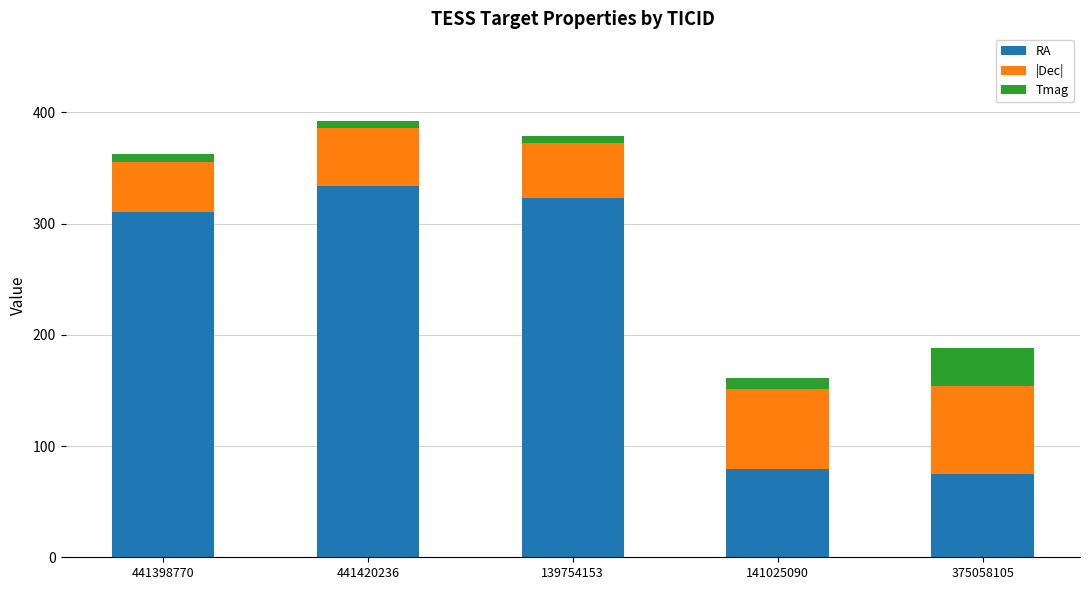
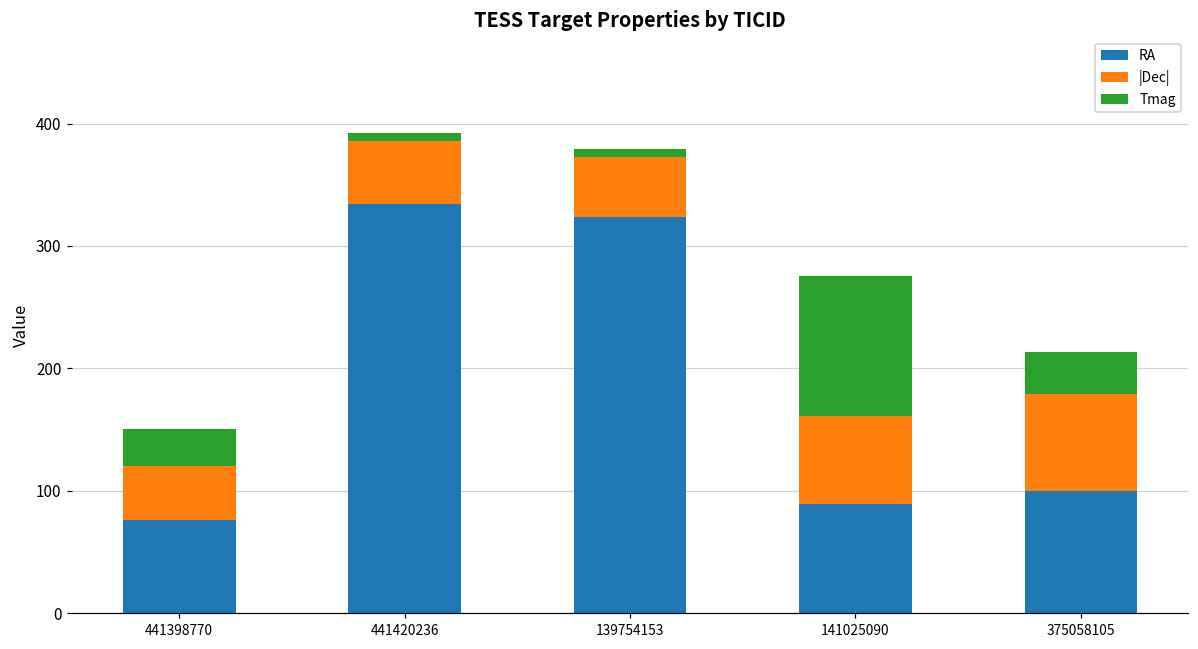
RA, 441398770: 310 -> 76
Tmag, 441398770: 7 -> 29
RA, 141025090: 79 -> 89
Tmag, 141025090: 10 -> 114
RA, 375058105: 75 -> 100
